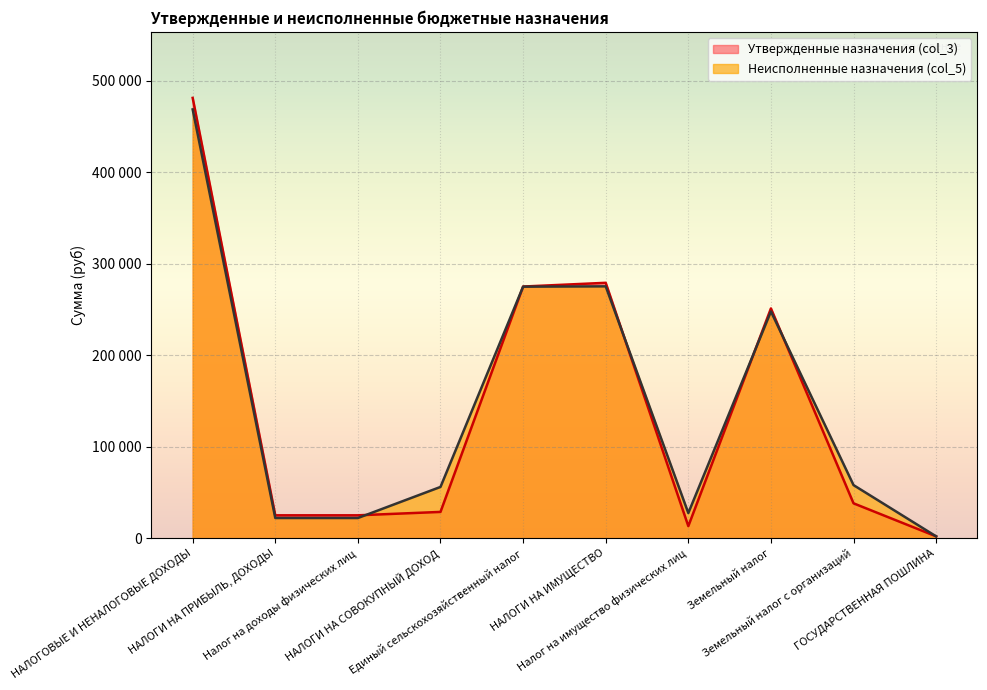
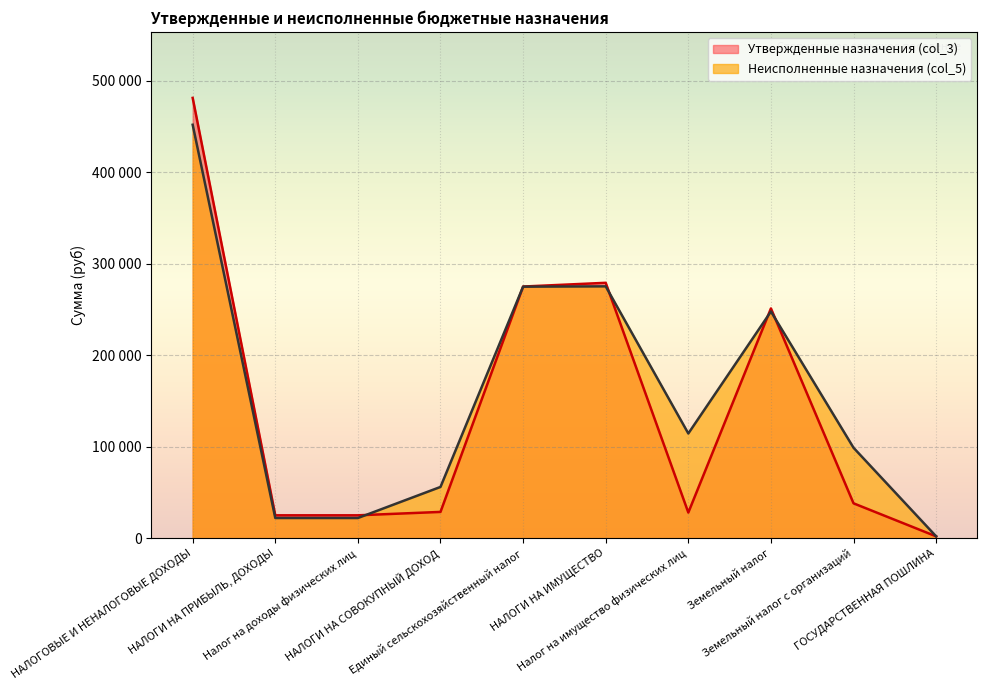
Неисполненные назначения (col_5), НАЛОГОВЫЕ И НЕНАЛОГОВЫЕ ДОХОДЫ: 470000 -> 450000
Утвержденные назначения (col_3), Налог на имущество физических лиц: 10000 -> 30000
Неисполненные назначения (col_5), Налог на имущество физических лиц: 30000 -> 110000
Неисполненные назначения (col_5), Земельный налог с организаций: 60000 -> 100000
